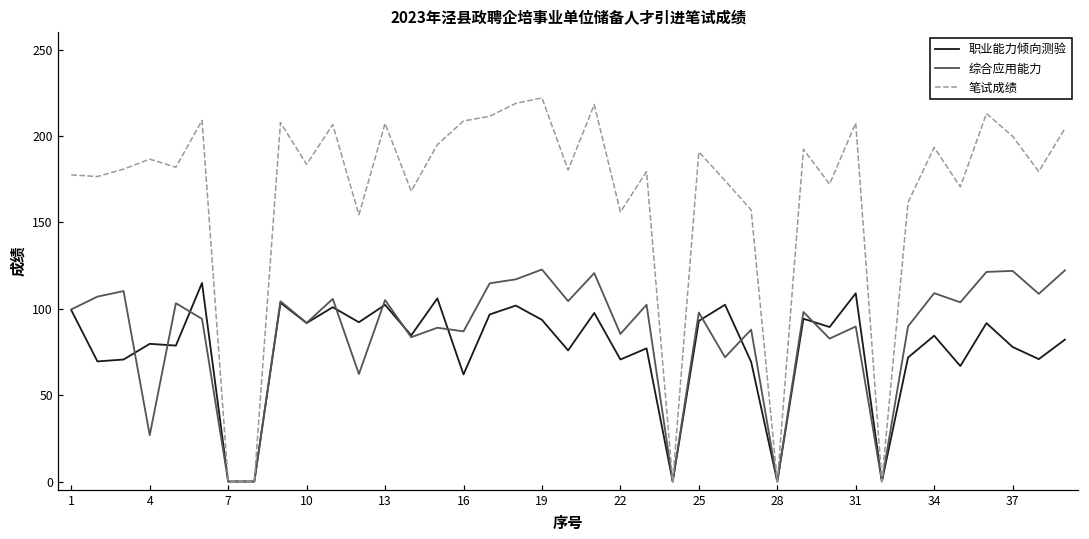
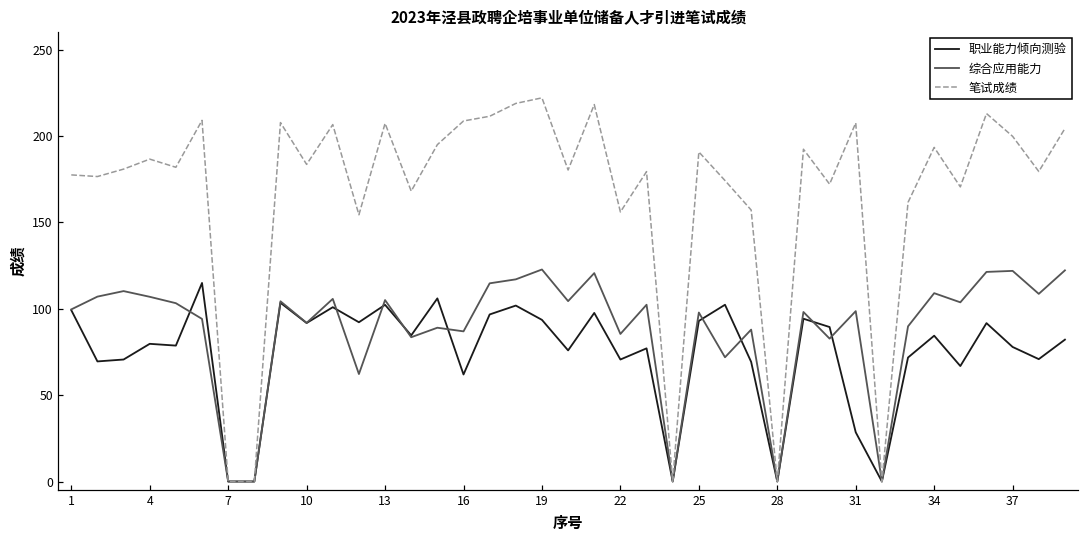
综合应用能力, 4: 27 -> 107
职业能力倾向测验, 31: 109 -> 28
综合应用能力, 31: 90 -> 99
